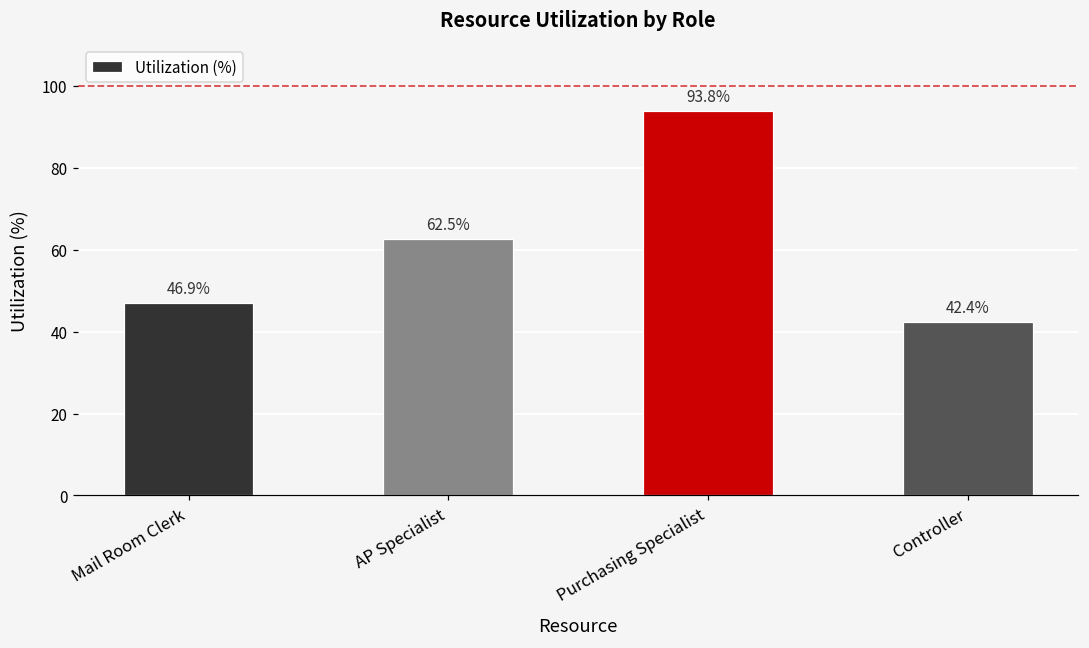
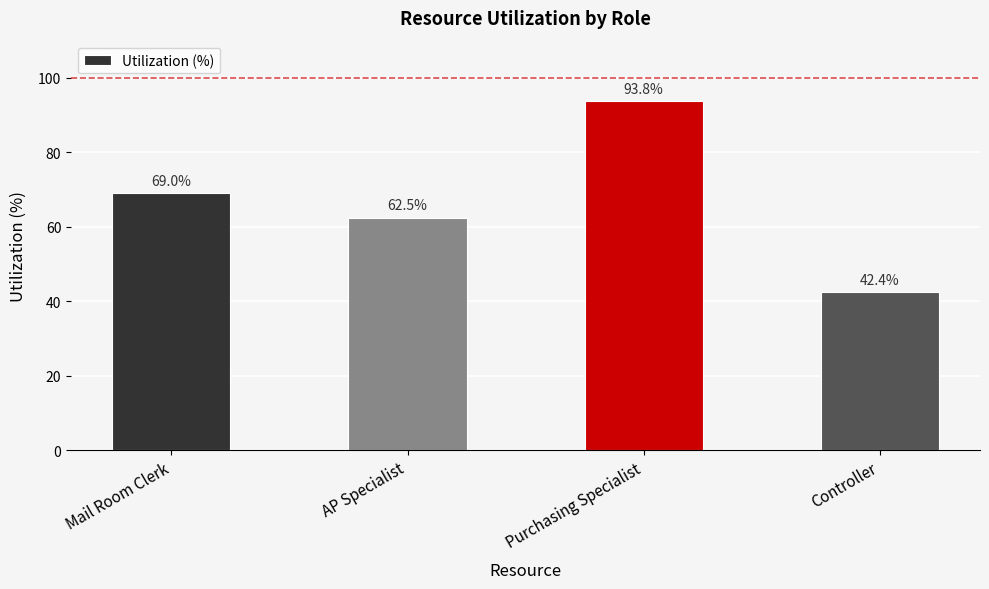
Mail Room Clerk: 46.9% -> 69.0%
